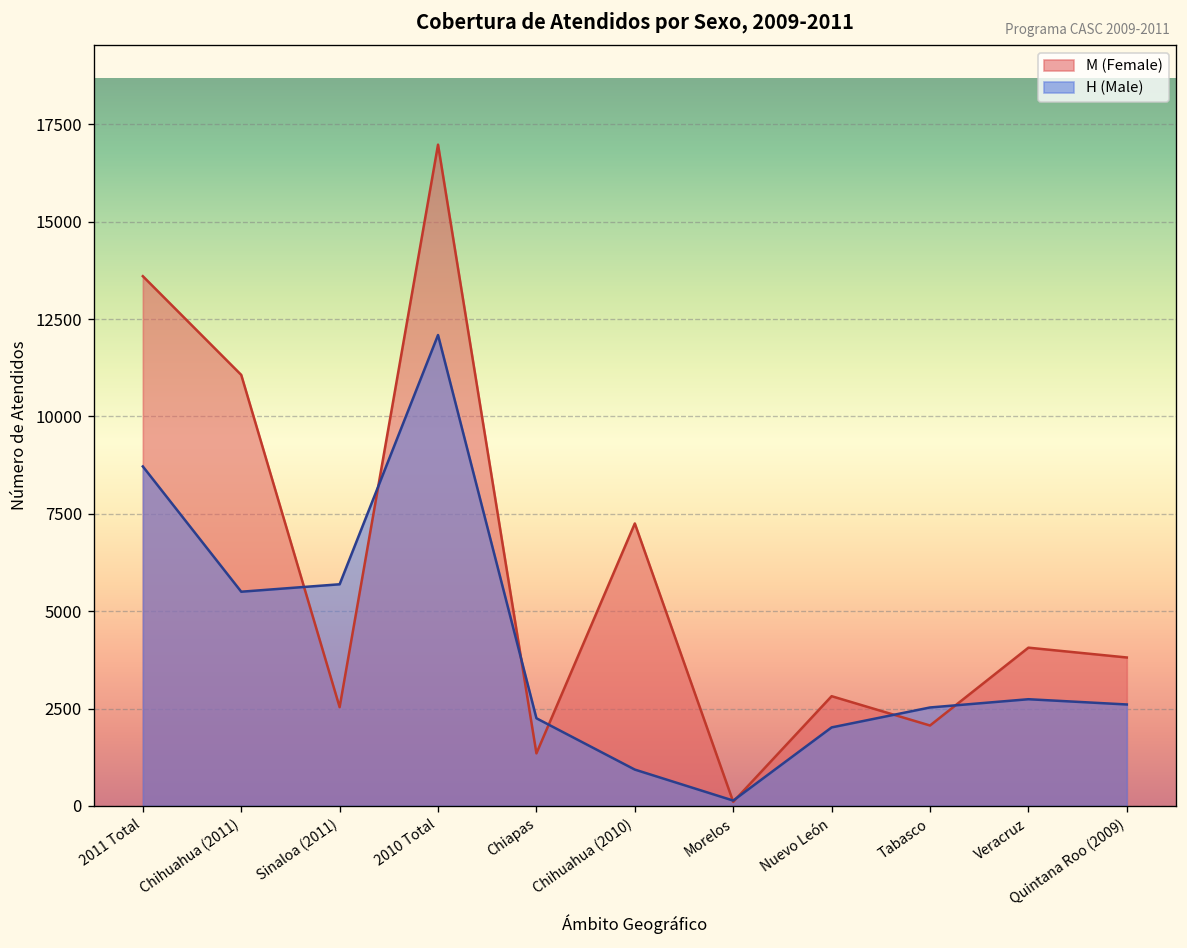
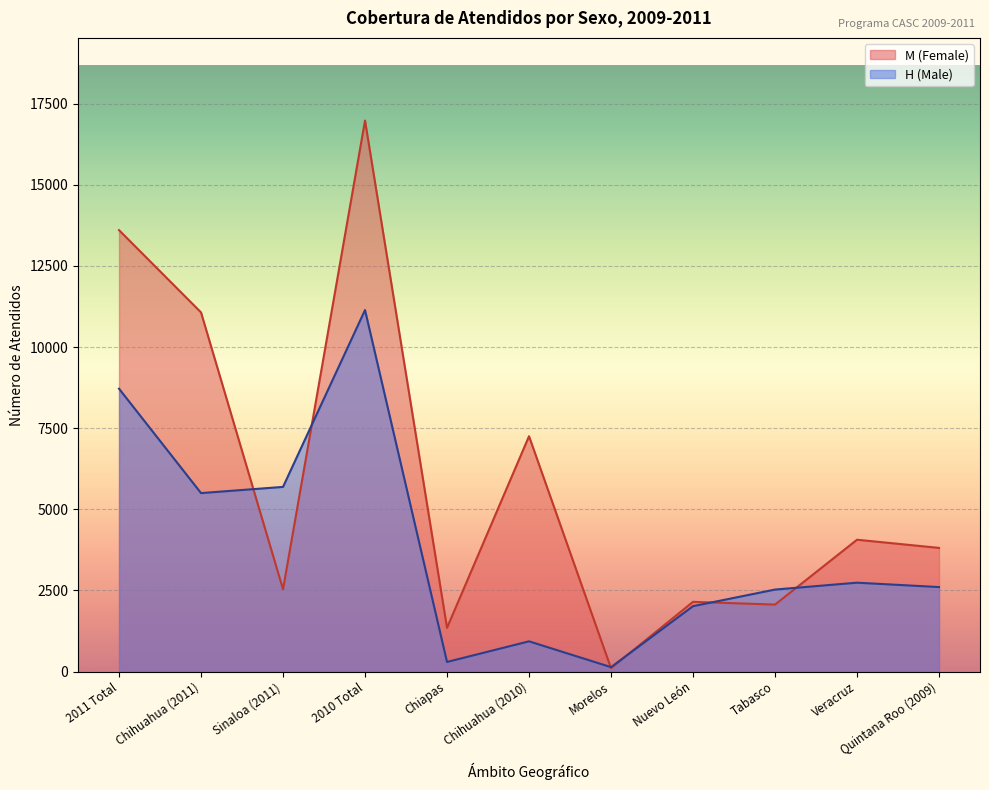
H (Male), 2010 Total: 12100 -> 11100
H (Male), Chiapas: 2300 -> 300
M (Female), Nuevo León: 2800 -> 2100
